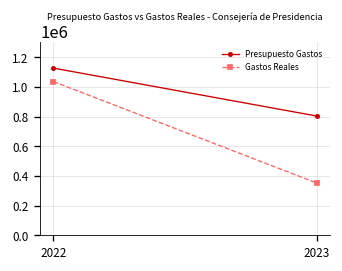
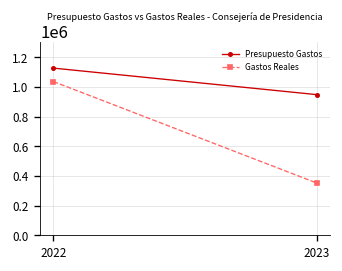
Presupuesto Gastos, 2023: 800000 -> 950000
